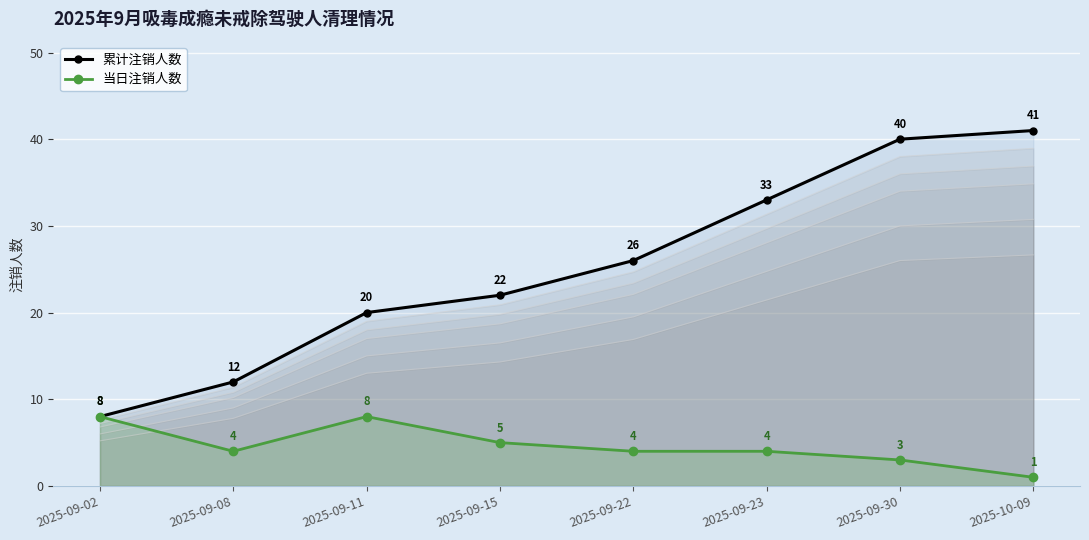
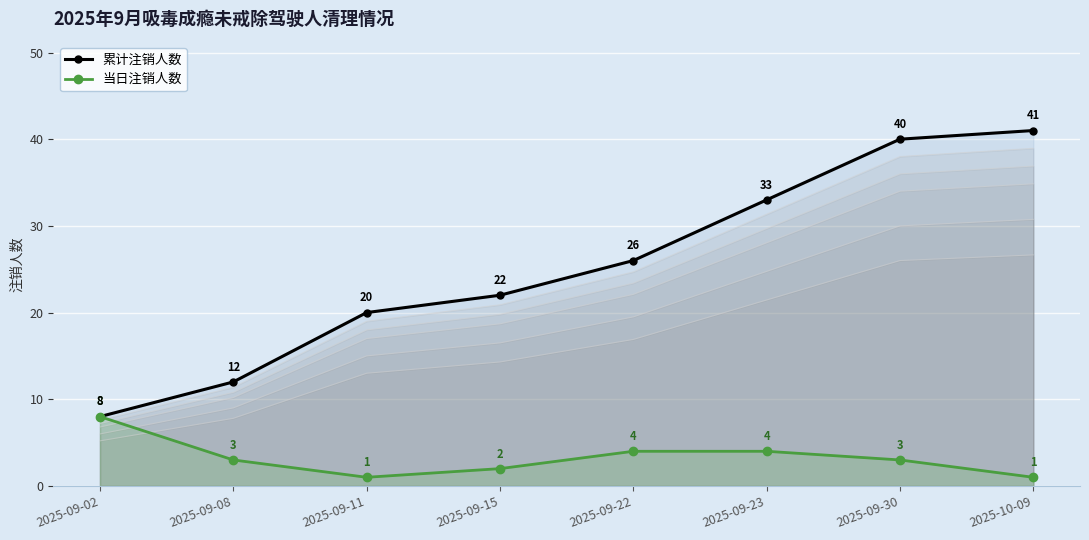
当日注销人数, 2025-09-08: 4 -> 3
当日注销人数, 2025-09-11: 8 -> 1
当日注销人数, 2025-09-15: 5 -> 2
